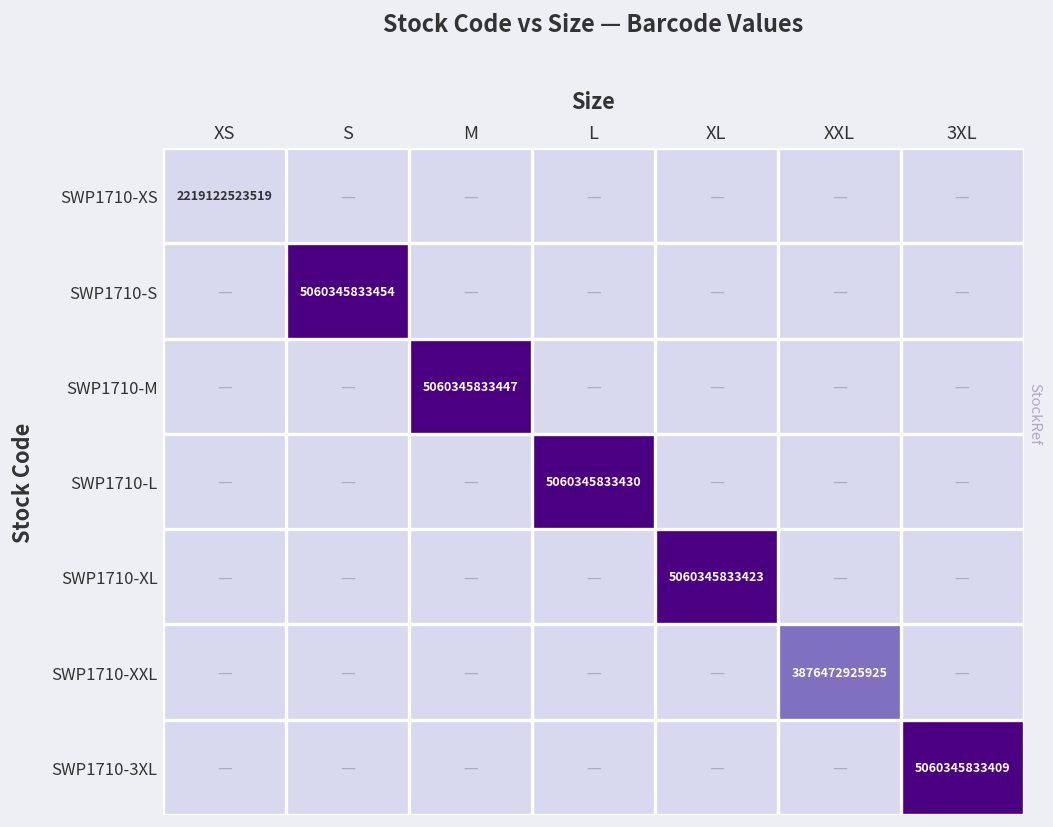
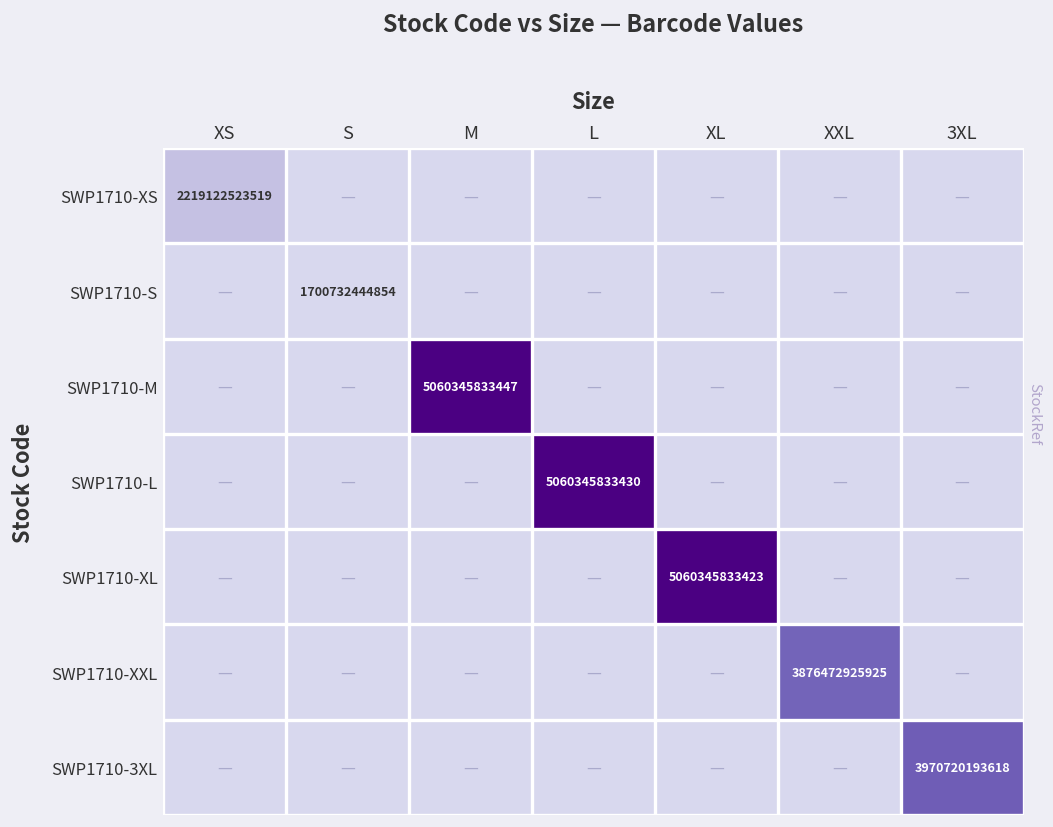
SWP1710-S, S: 5060345833454 -> 1700732444854
SWP1710-3XL, 3XL: 5060345833409 -> 3970720193618
